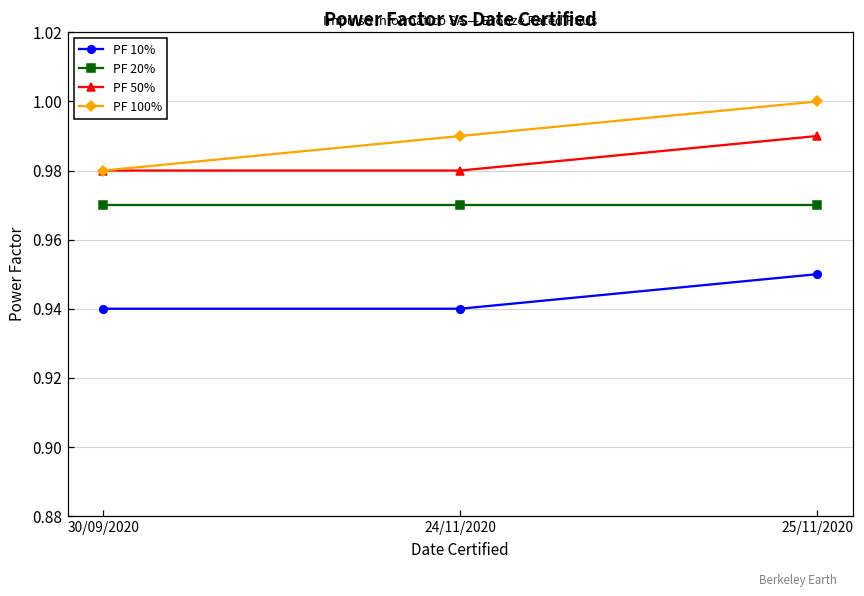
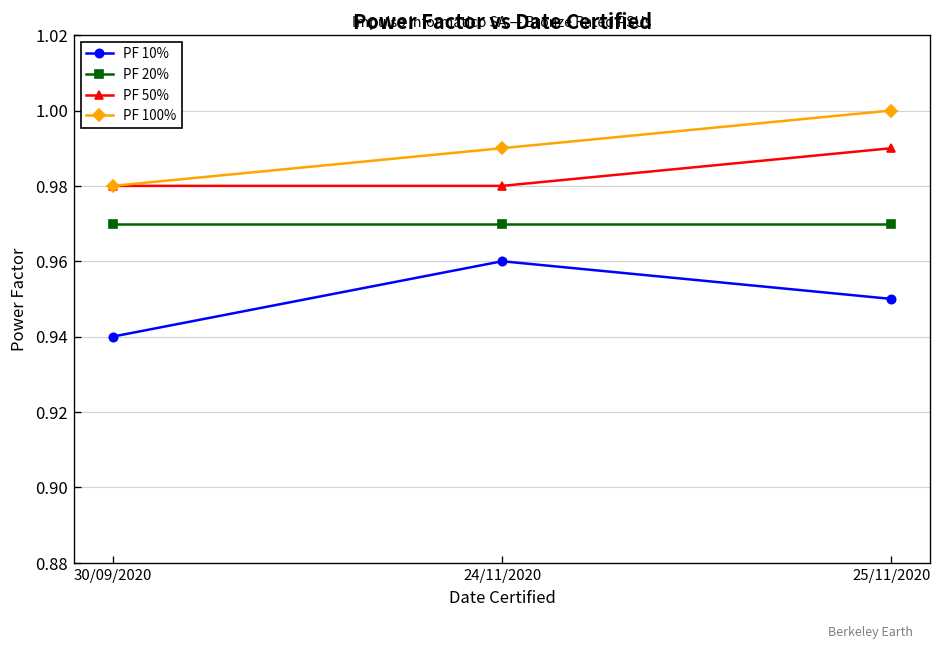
PF 10%, 24/11/2020: 0.94 -> 0.96
